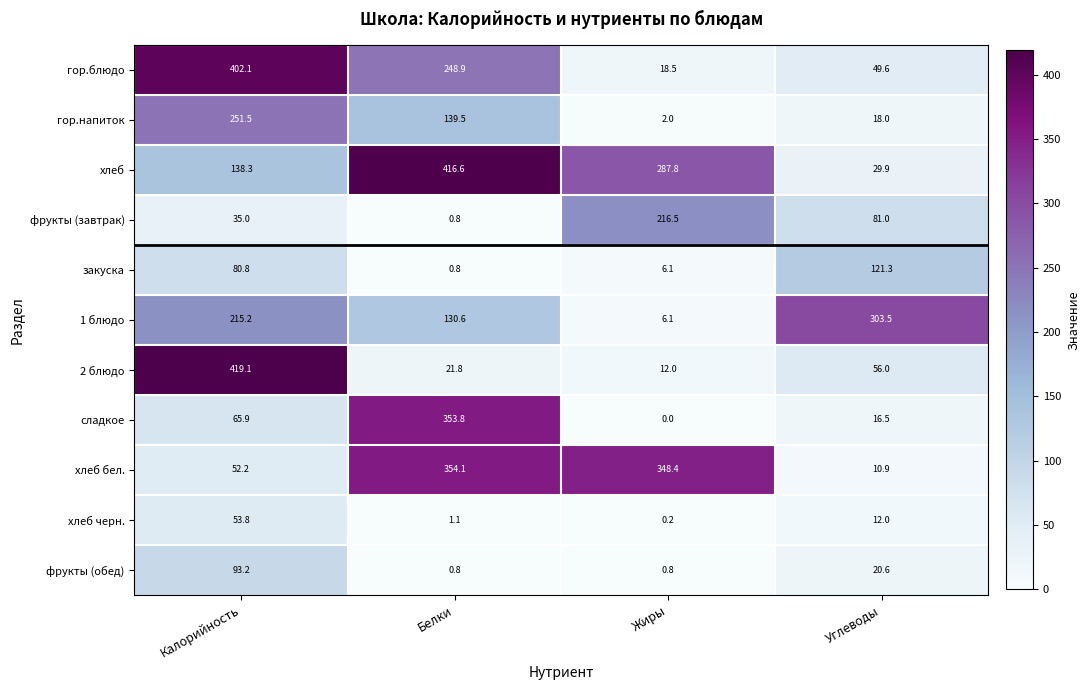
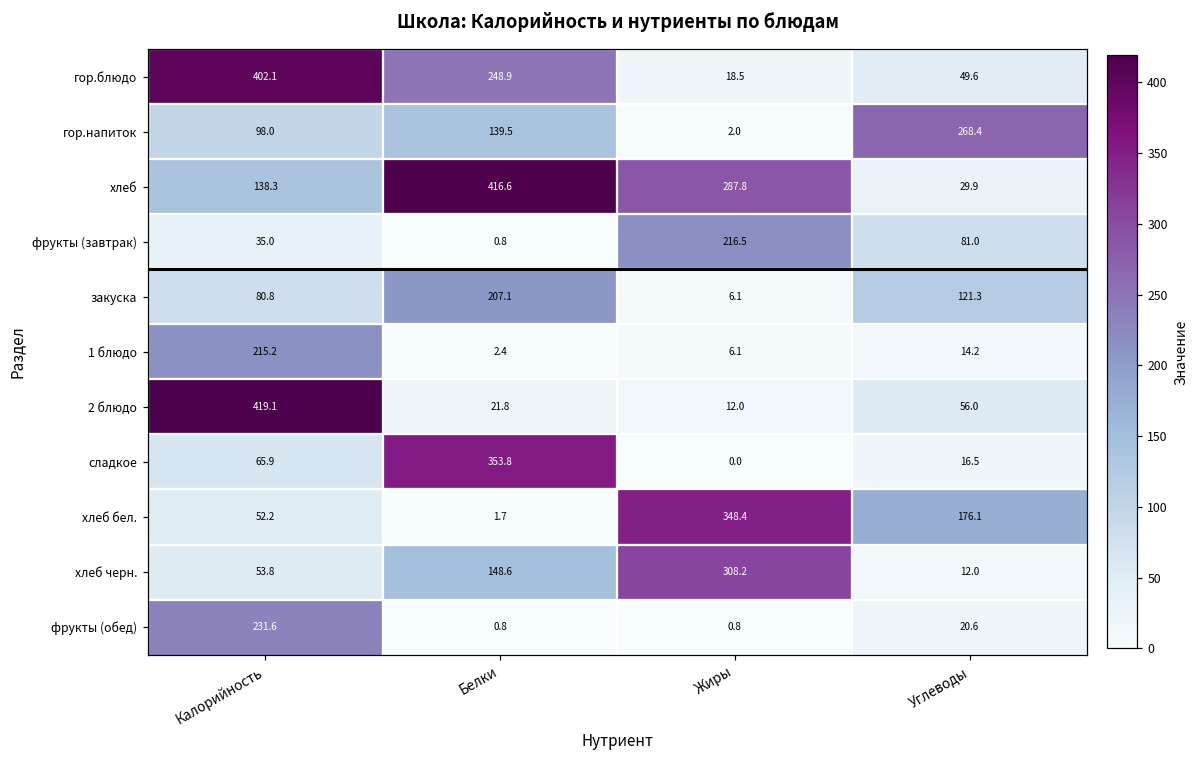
гор.напиток, Калорийность: 251.5 -> 98.0
гор.напиток, Углеводы: 18.0 -> 268.4
закуска, Белки: 0.8 -> 207.1
1 блюдо, Белки: 130.6 -> 2.4
1 блюдо, Углеводы: 303.5 -> 14.2
хлеб бел., Белки: 354.1 -> 1.7
хлеб бел., Углеводы: 10.9 -> 176.1
хлеб черн., Белки: 1.1 -> 148.6
хлеб черн., Жиры: 0.2 -> 308.2
фрукты (обед), Калорийность: 93.2 -> 231.6
